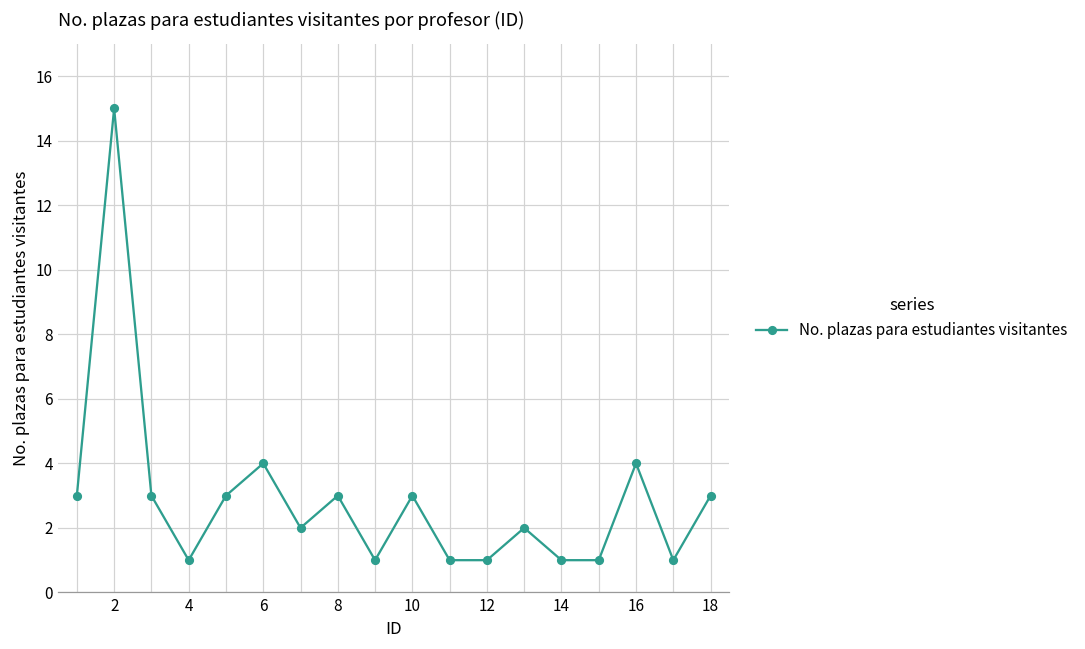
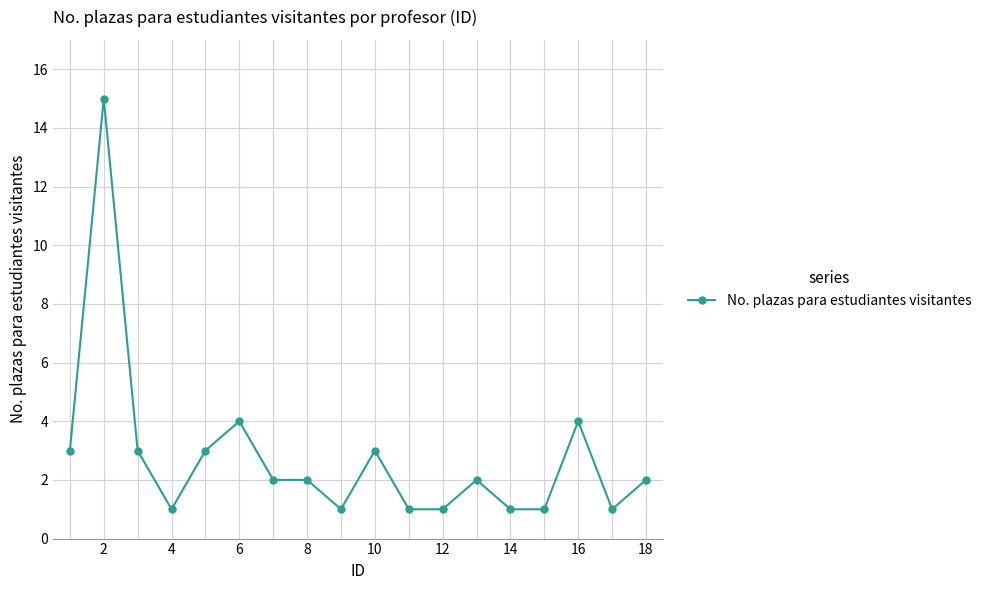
8: 3 -> 2
18: 3 -> 2
